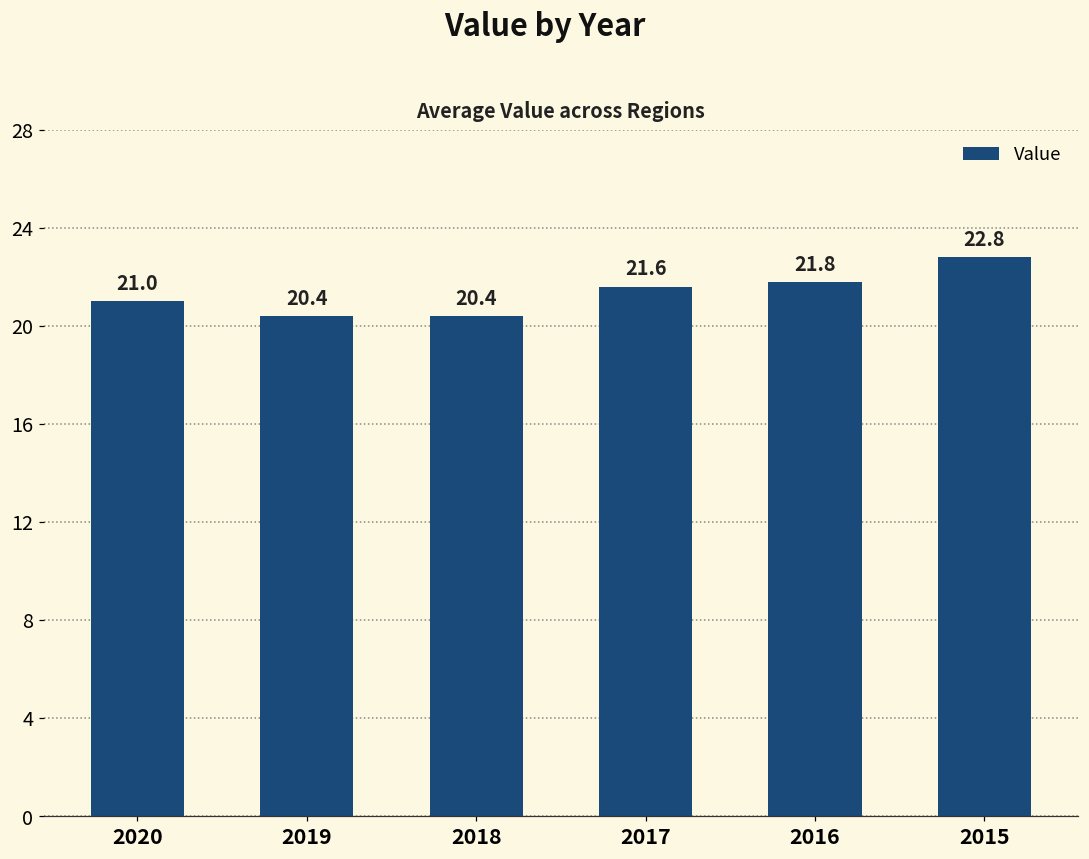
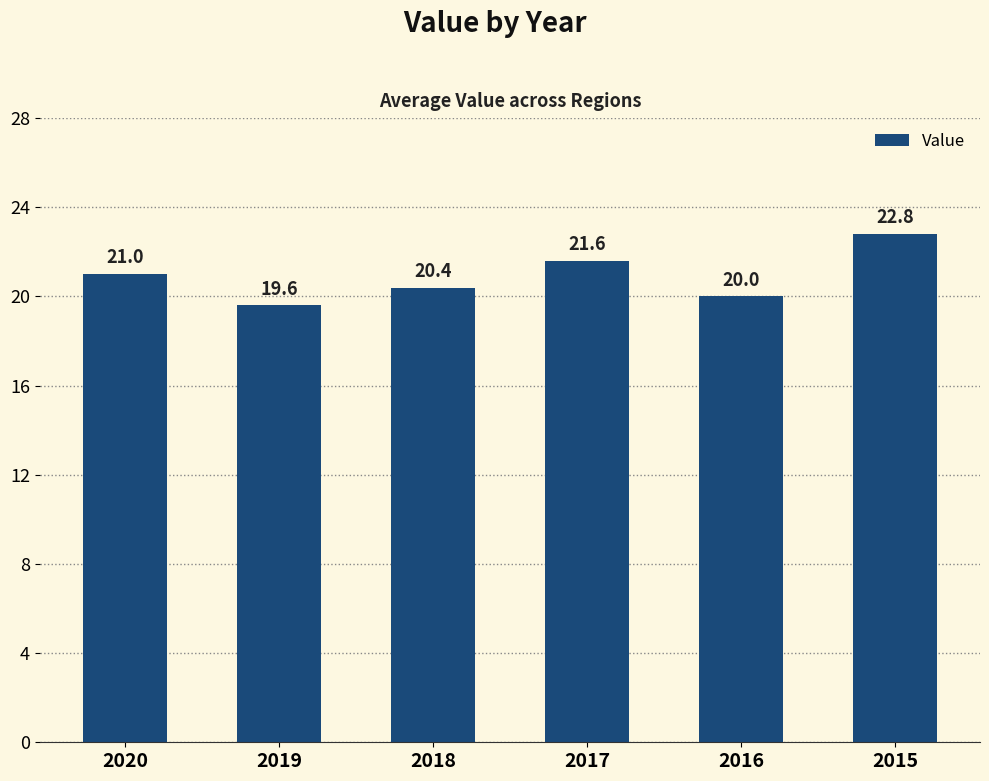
2019: 20.4 -> 19.6
2016: 21.8 -> 20.0
